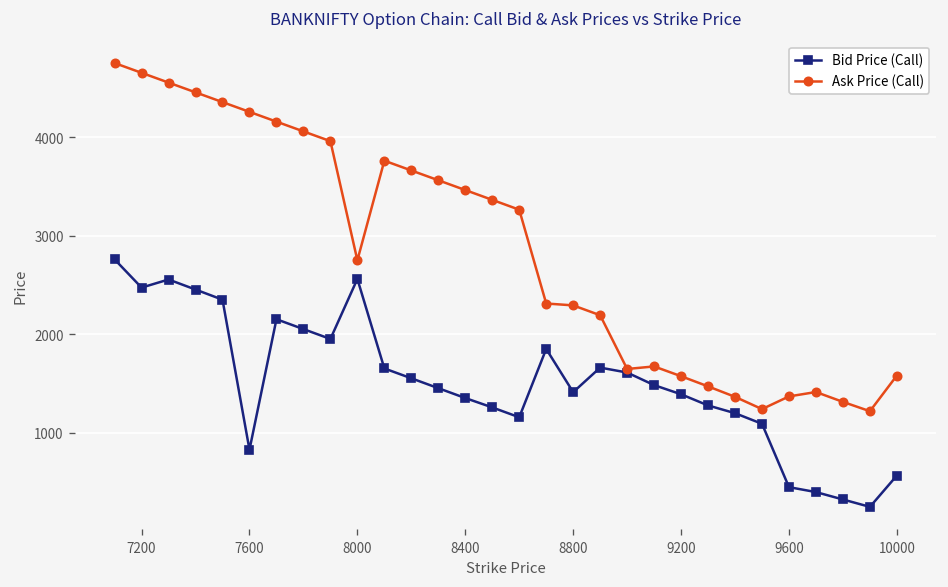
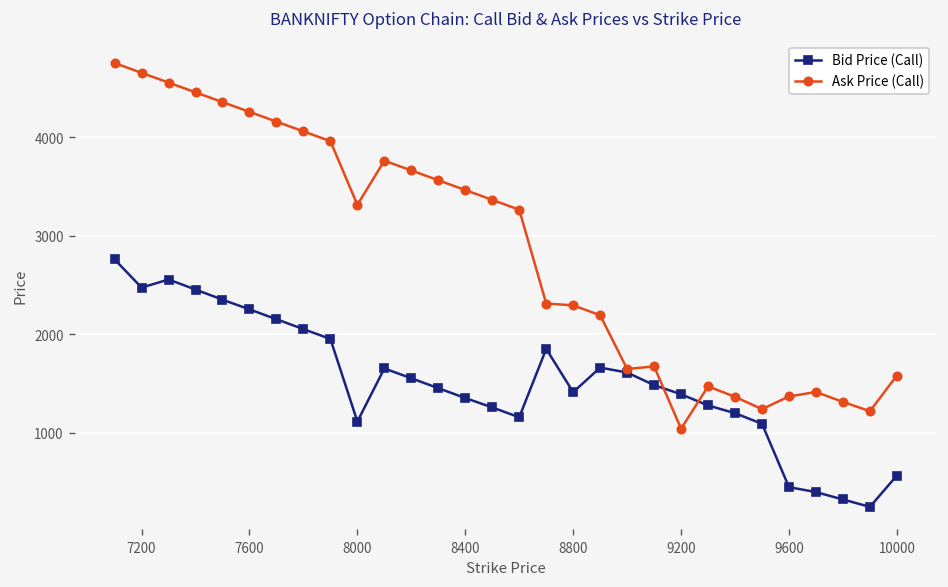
Bid Price (Call), 7600: 800 -> 2300
Bid Price (Call), 8000: 2600 -> 1100
Ask Price (Call), 8000: 2800 -> 3300
Ask Price (Call), 9200: 1600 -> 1000
